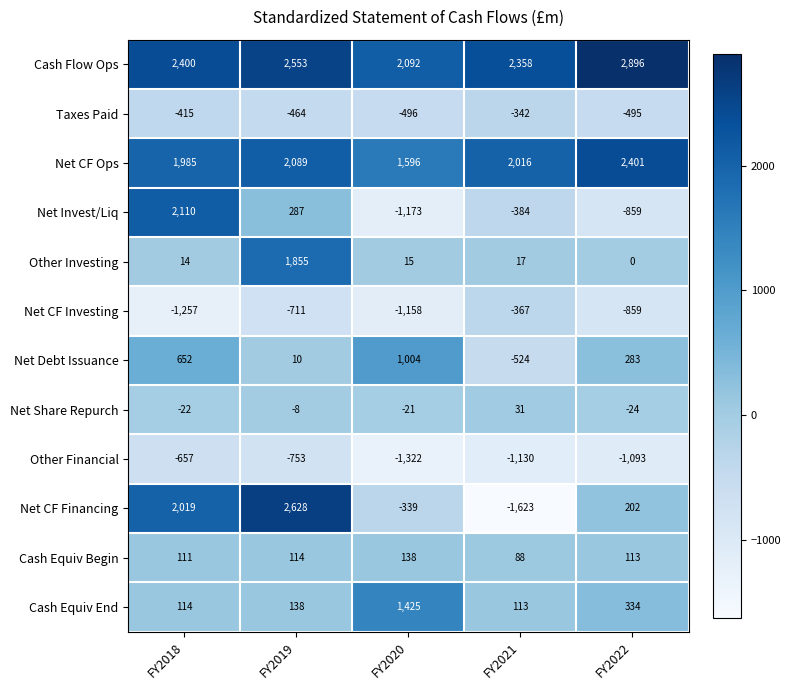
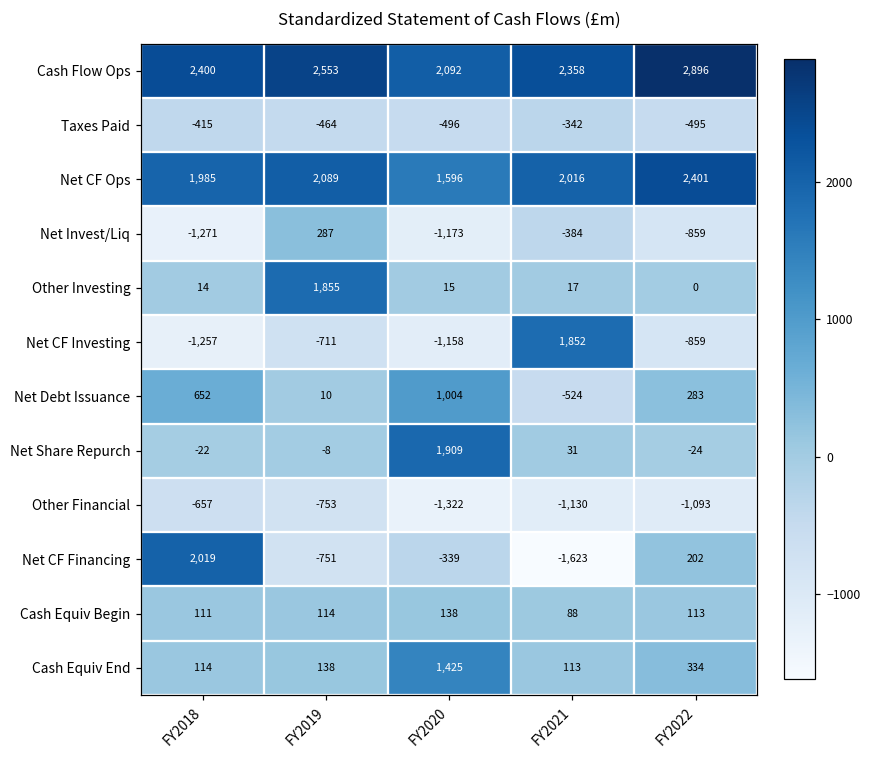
Net Invest/Liq, FY2018: 2,110 -> -1,271
Net CF Investing, FY2021: -367 -> 1,852
Net Share Repurch, FY2020: -21 -> 1,909
Net CF Financing, FY2019: 2,628 -> -751
